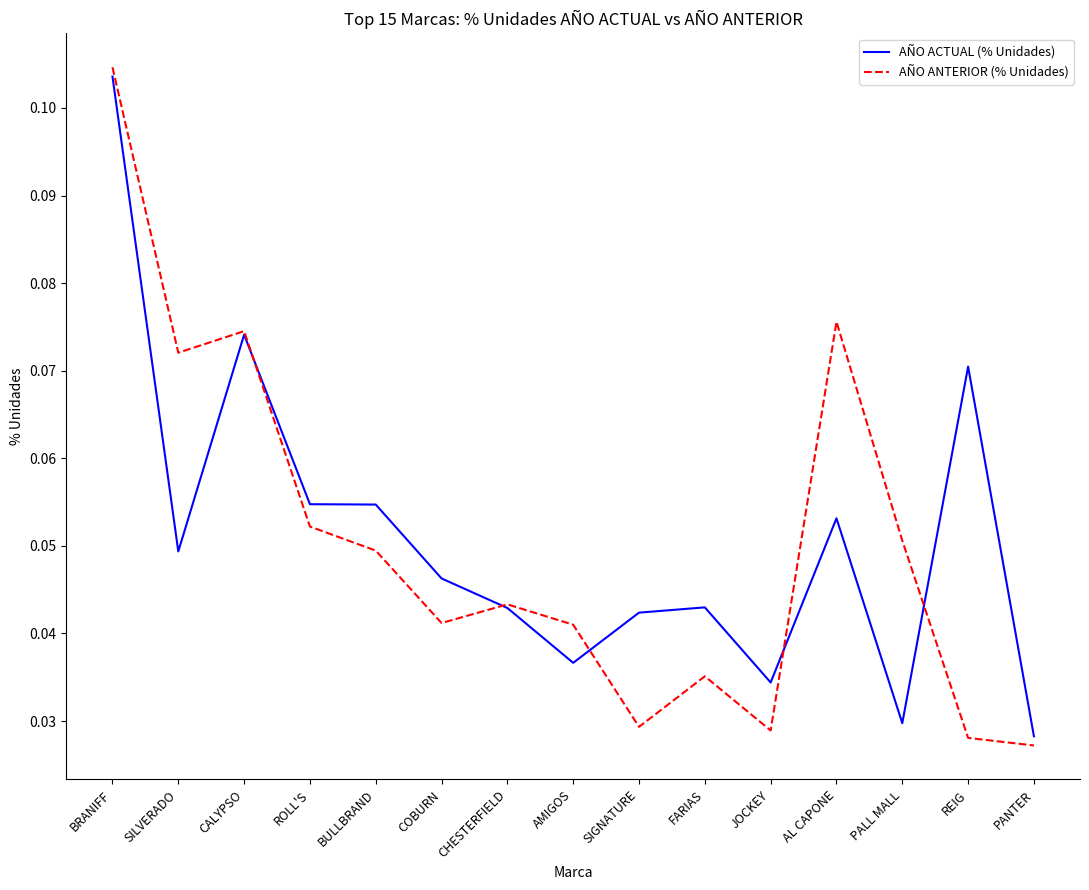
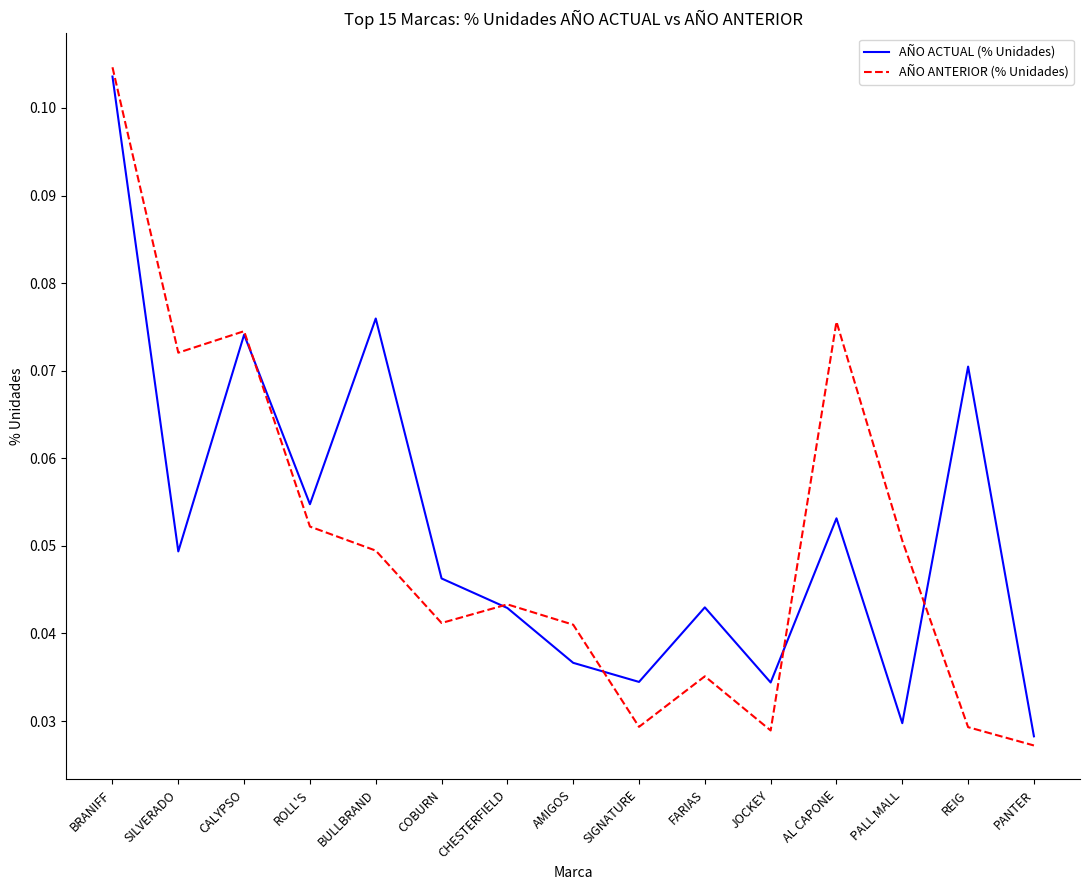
AÑO ACTUAL (% Unidades), BULLBRAND: 0.055 -> 0.076
AÑO ACTUAL (% Unidades), SIGNATURE: 0.042 -> 0.034
AÑO ANTERIOR (% Unidades), REIG: 0.028 -> 0.029
